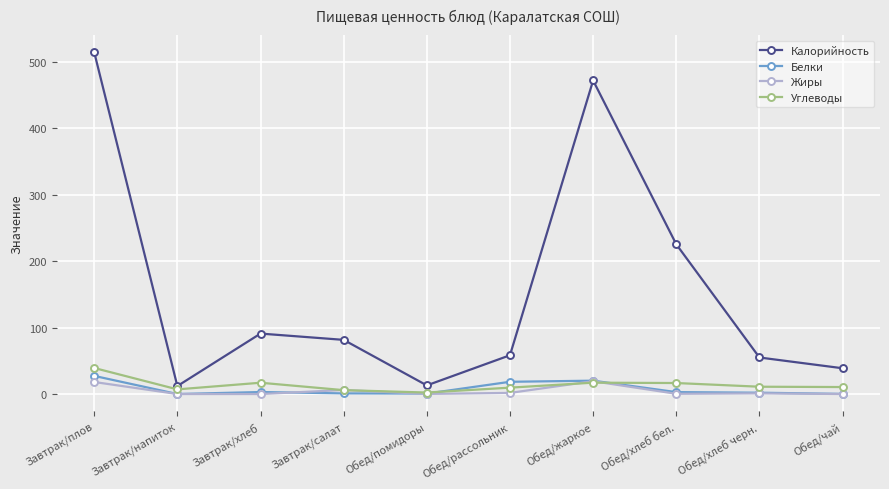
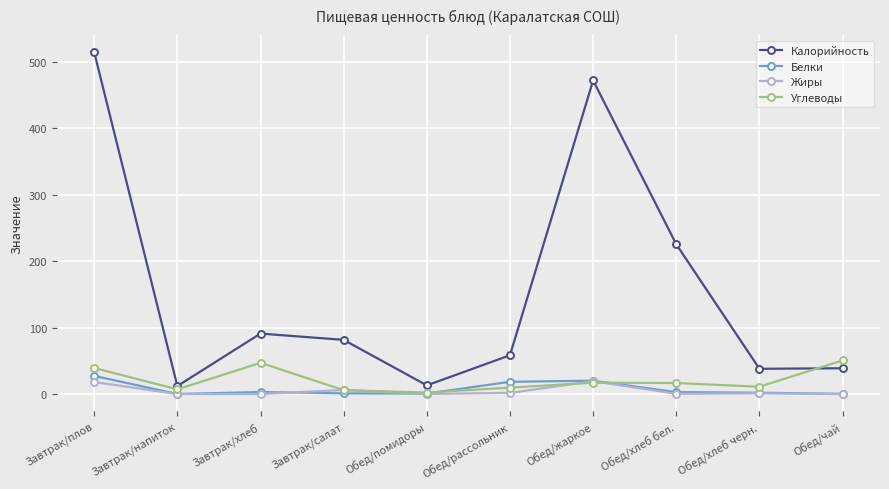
Углеводы, Завтрак/хлеб: 20 -> 50
Калорийность, Обед/хлеб черн.: 60 -> 40
Углеводы, Обед/чай: 10 -> 50
